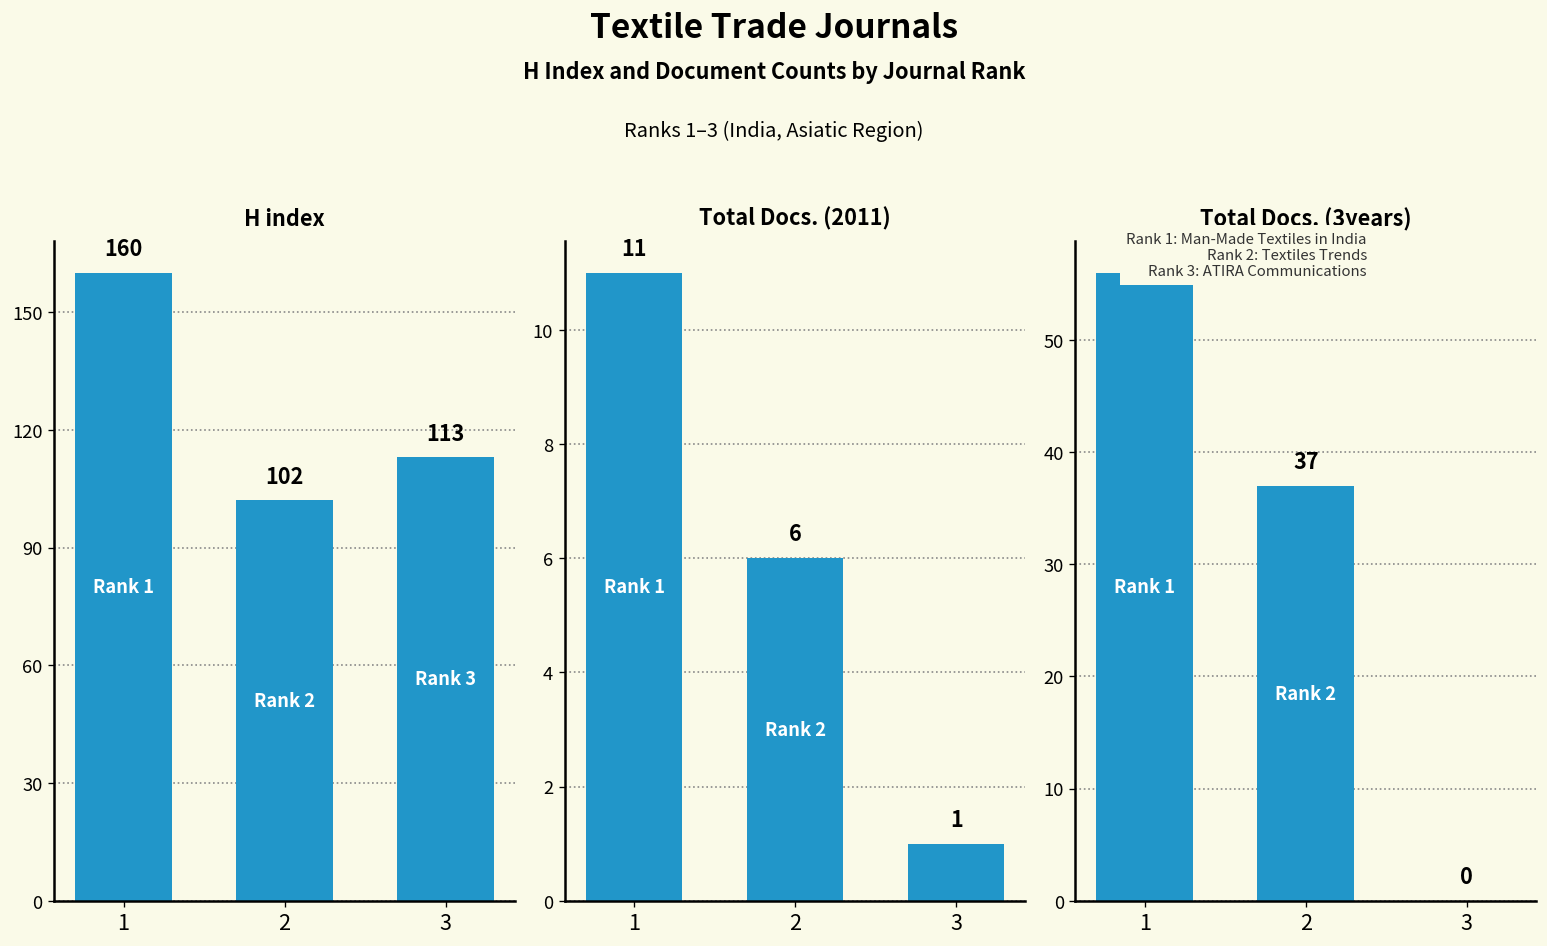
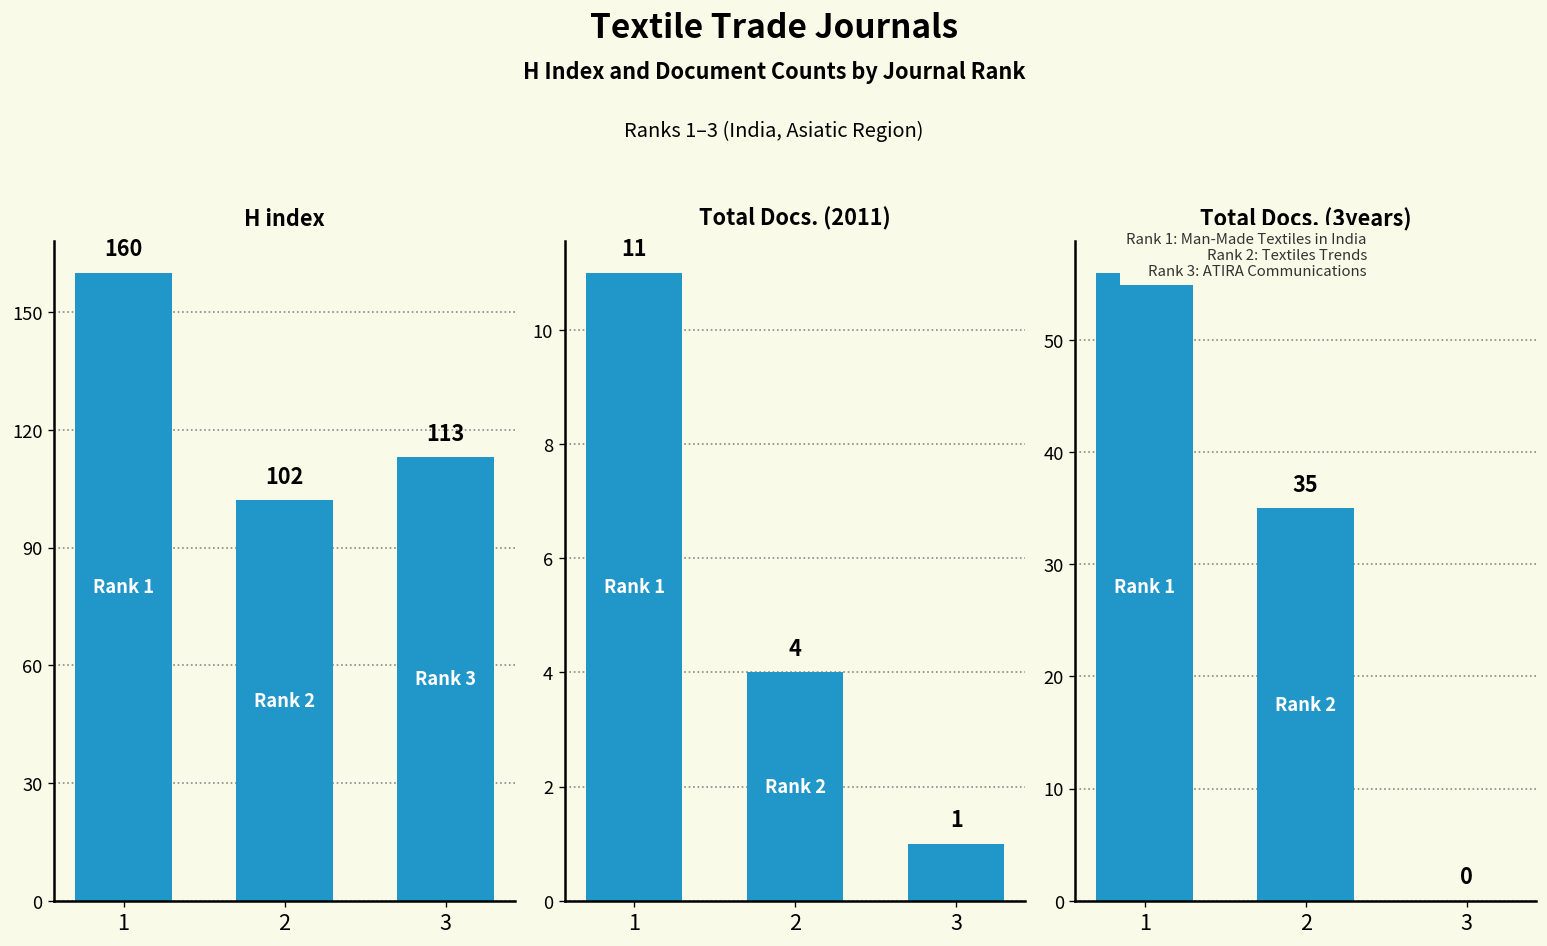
Total Docs. (2011), 2: 6 -> 4
Total Docs. (3years), 2: 37 -> 35
